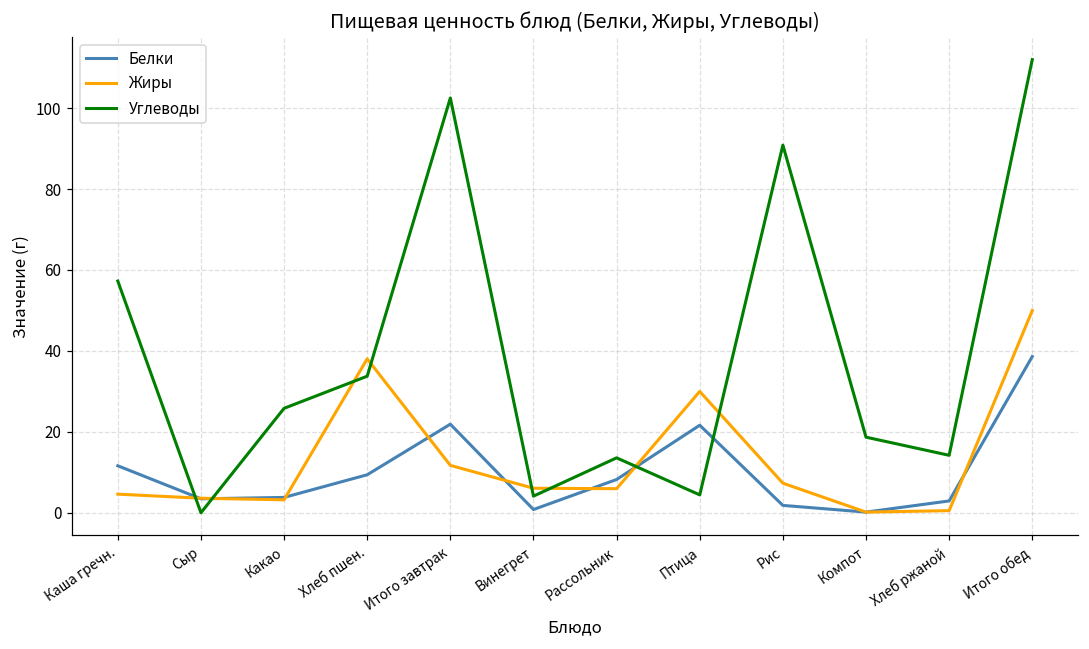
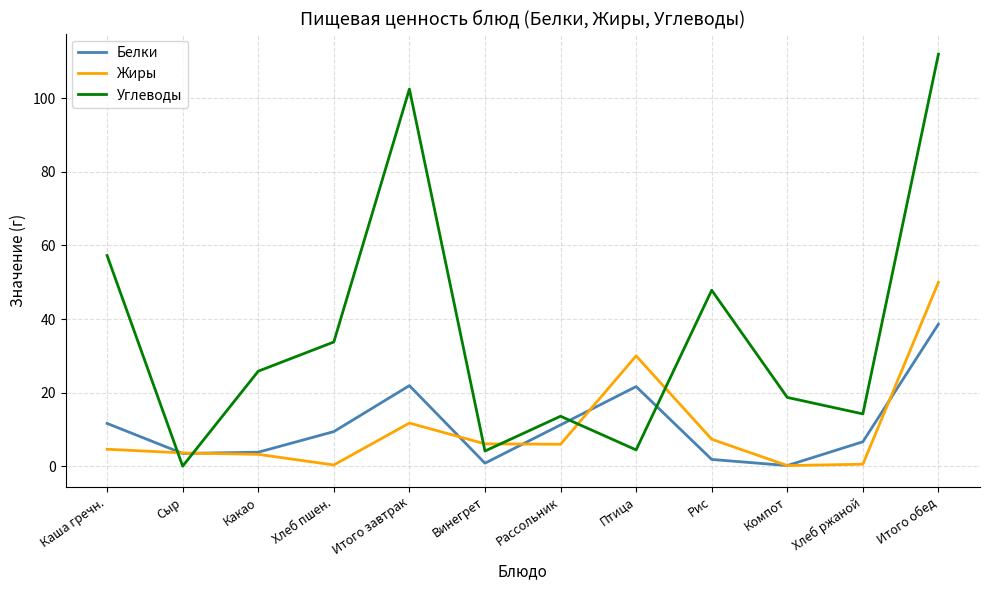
Жиры, Хлеб пшен.: 38 -> 0
Белки, Рассольник: 8 -> 11
Углеводы, Рис: 91 -> 48
Белки, Хлеб ржаной: 3 -> 7
